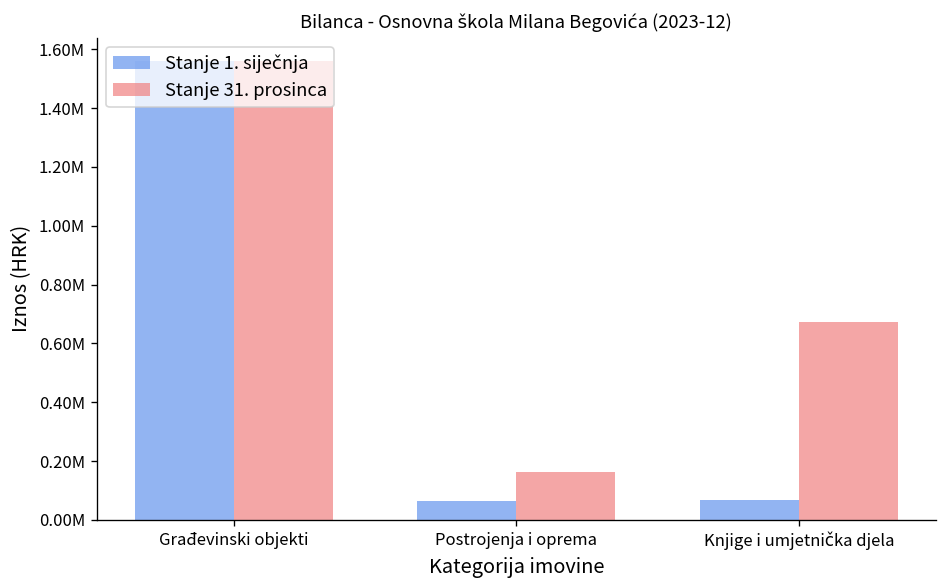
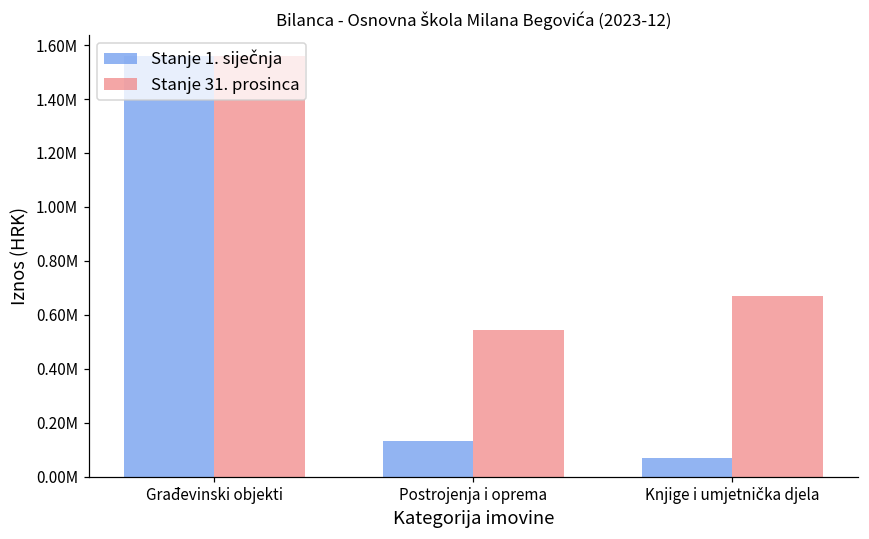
Stanje 1. siječnja, Postrojenja i oprema: 60000 -> 130000
Stanje 31. prosinca, Postrojenja i oprema: 160000 -> 540000
